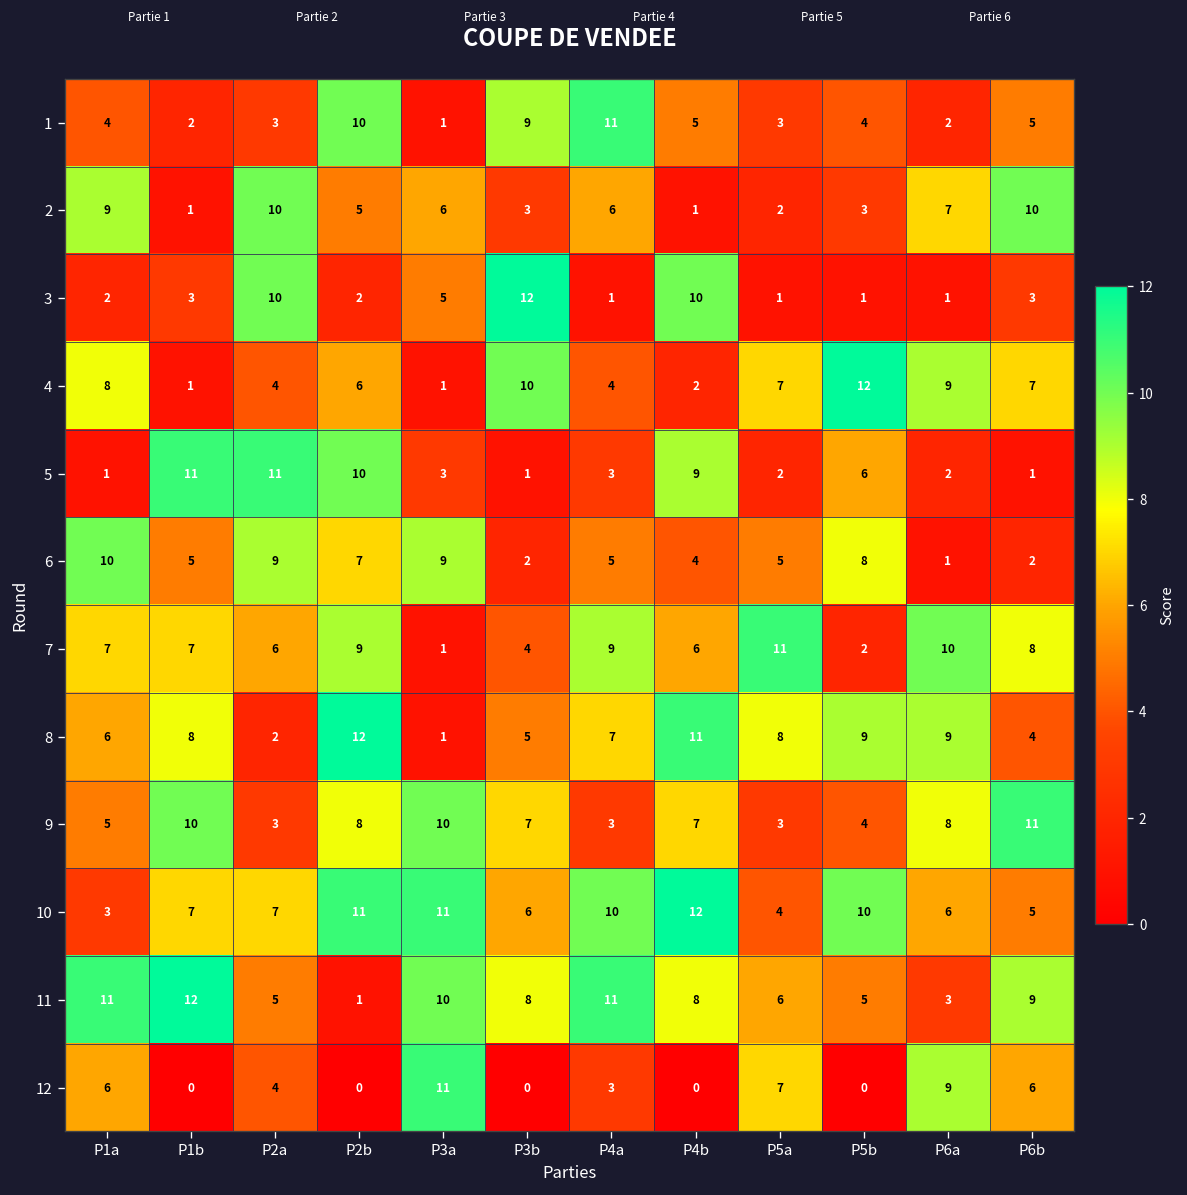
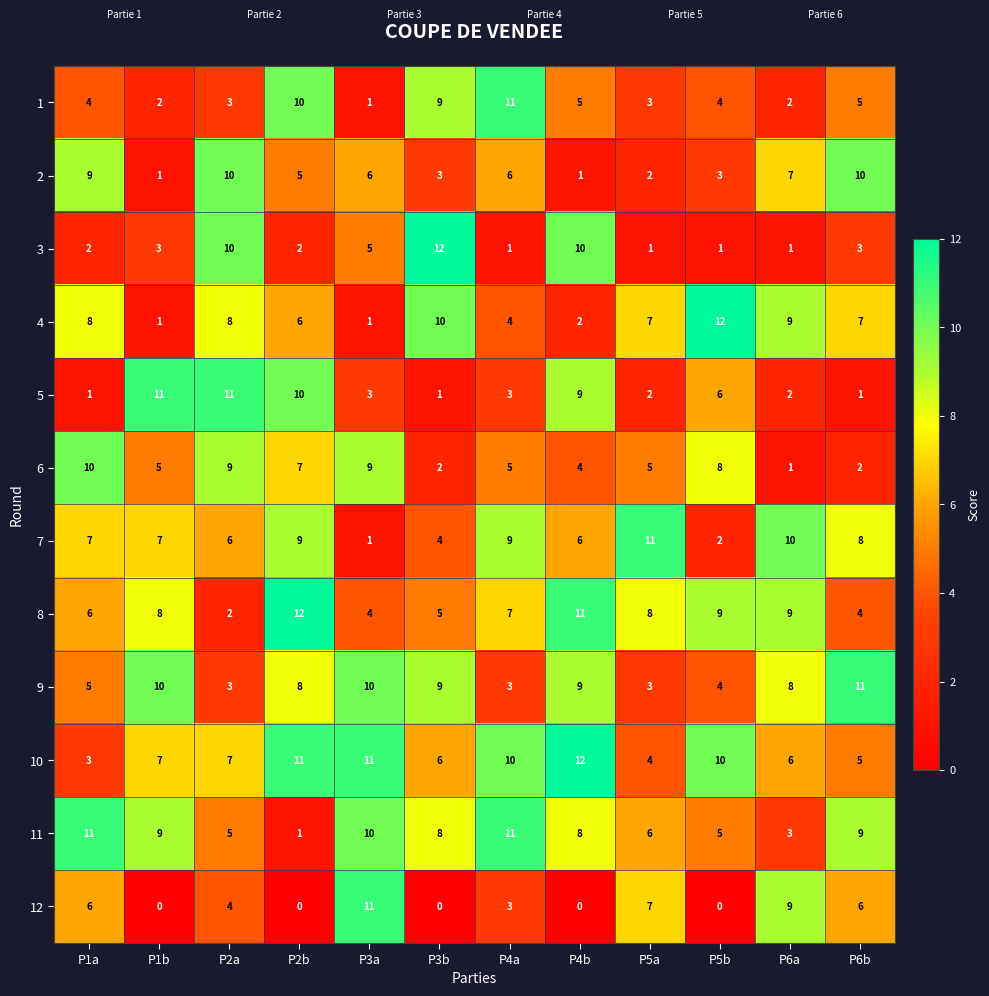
4, P2a: 4 -> 8
8, P3a: 1 -> 4
9, P3b: 7 -> 9
9, P4b: 7 -> 9
11, P1b: 12 -> 9
